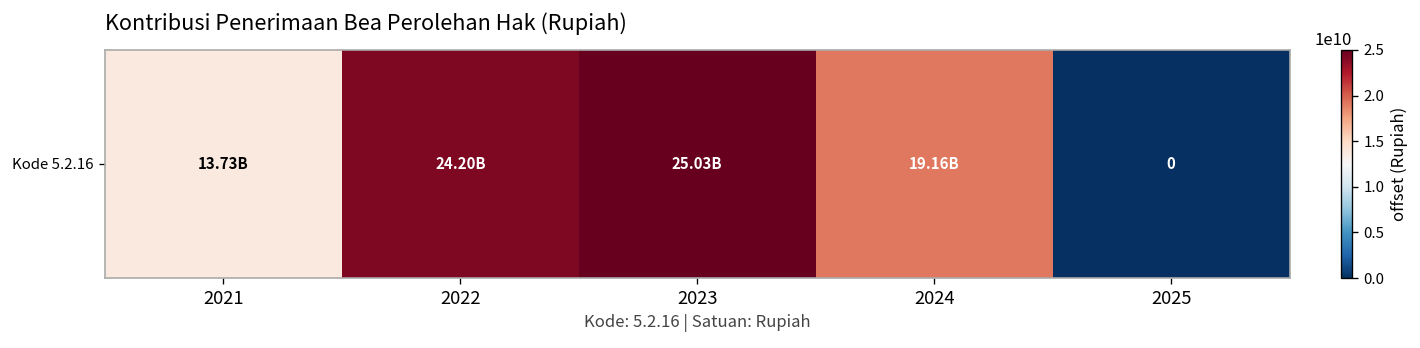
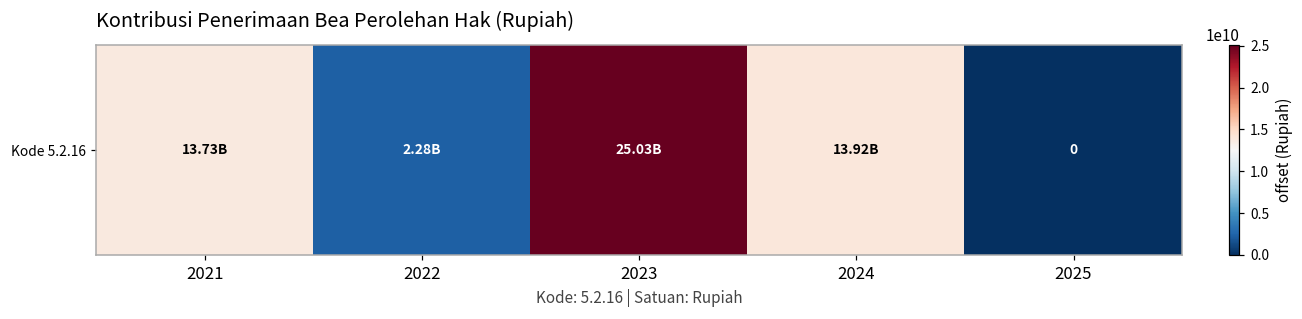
Kode 5.2.16, 2022: 24.20B -> 2.28B
Kode 5.2.16, 2024: 19.16B -> 13.92B
